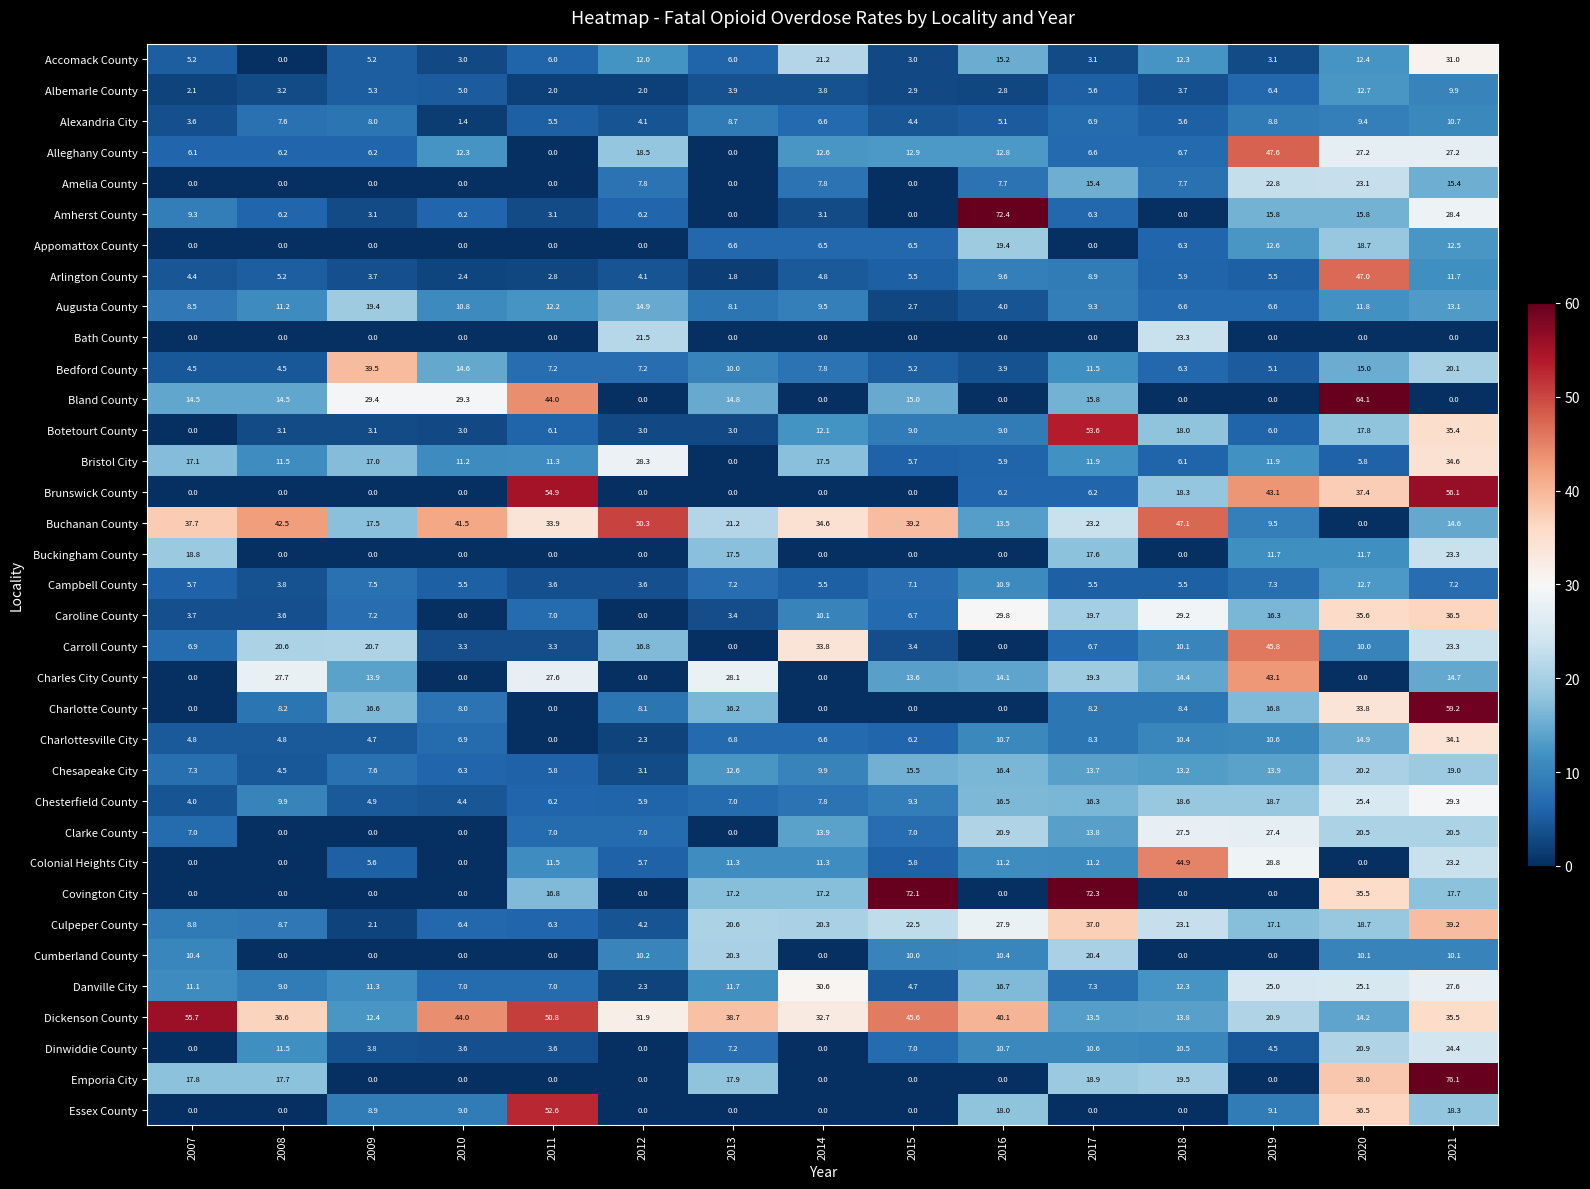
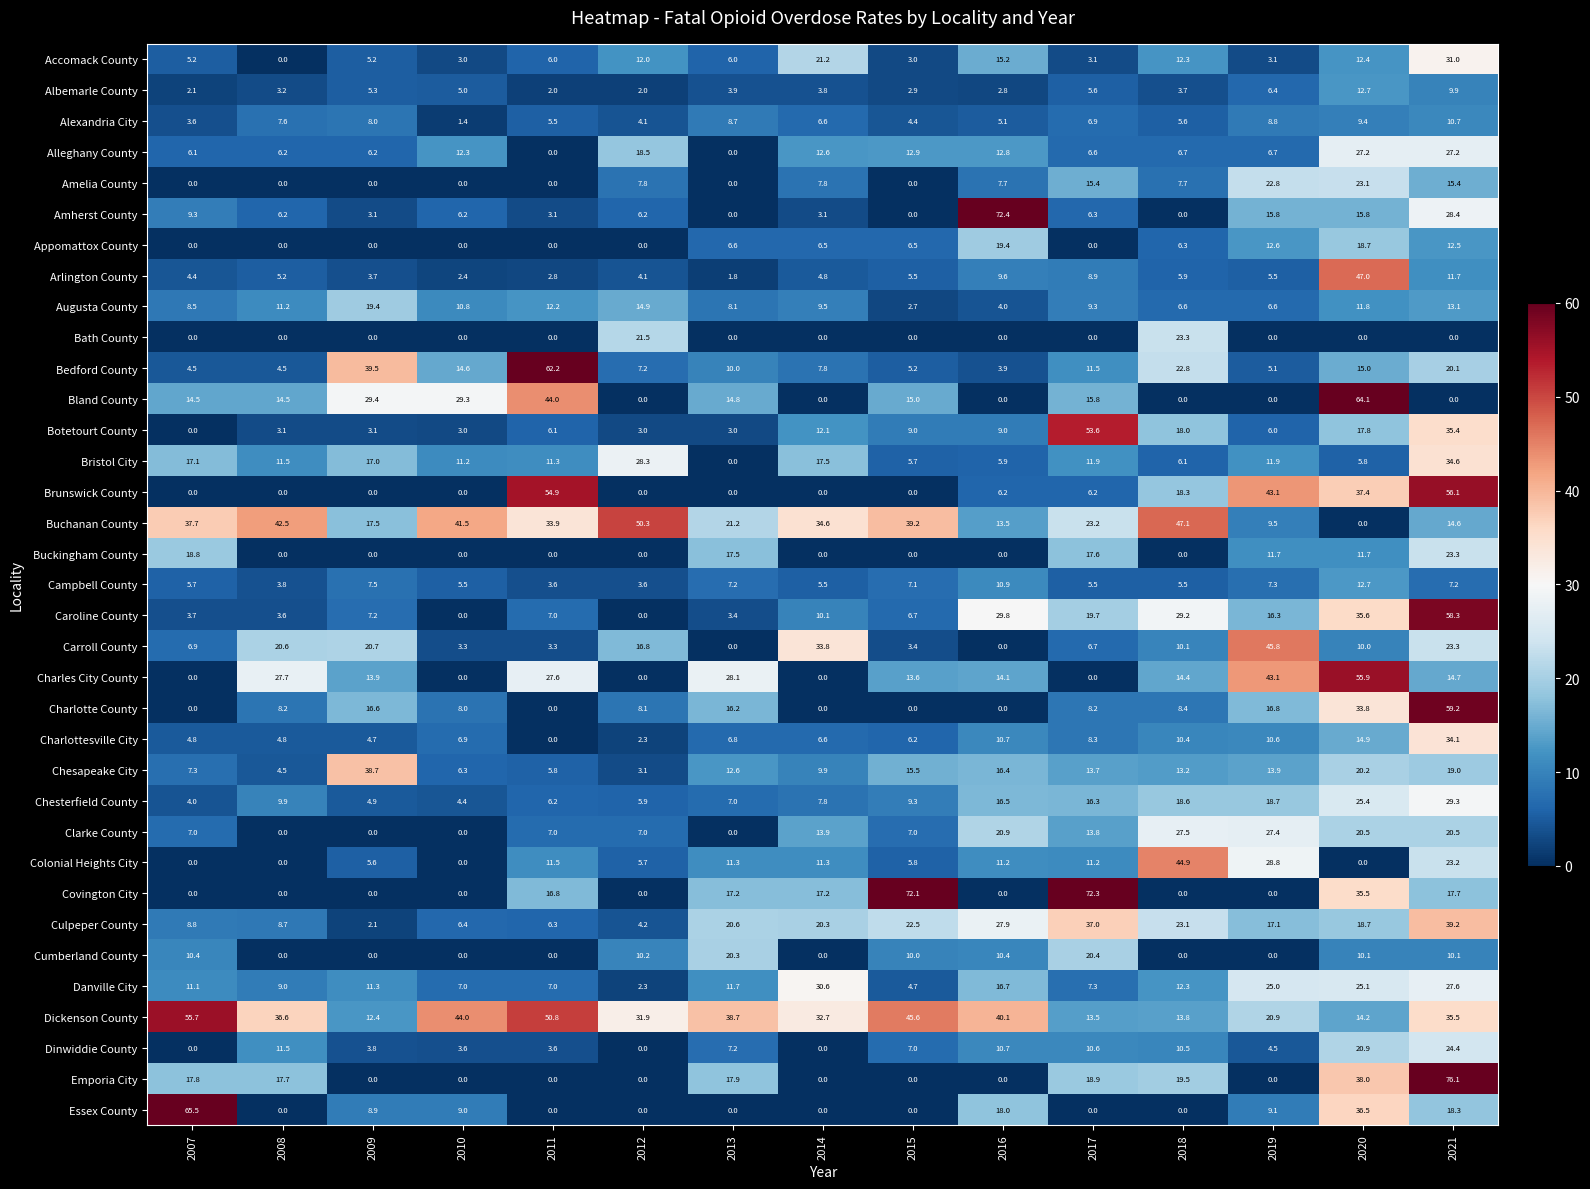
Alleghany County, 2019: 47.6 -> 6.7
Bedford County, 2011: 7.2 -> 62.2
Bedford County, 2018: 6.3 -> 22.8
Caroline County, 2021: 36.5 -> 58.3
Charles City County, 2017: 19.3 -> 0.0
Charles City County, 2020: 0.0 -> 55.9
Chesapeake City, 2009: 7.6 -> 38.7
Essex County, 2007: 0.0 -> 65.5
Essex County, 2011: 52.6 -> 0.0
